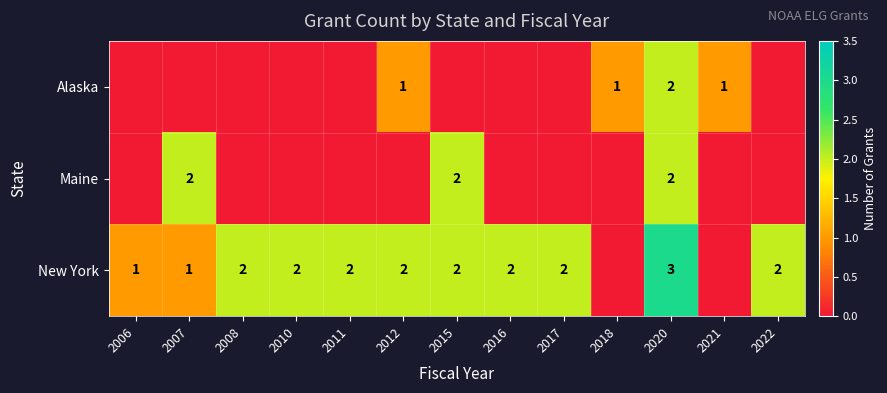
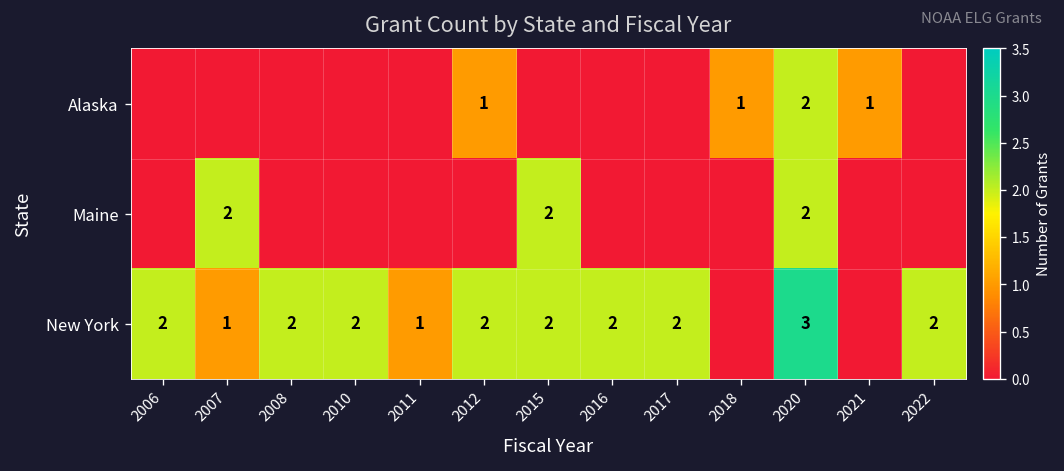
New York, 2006: 1 -> 2
New York, 2011: 2 -> 1
